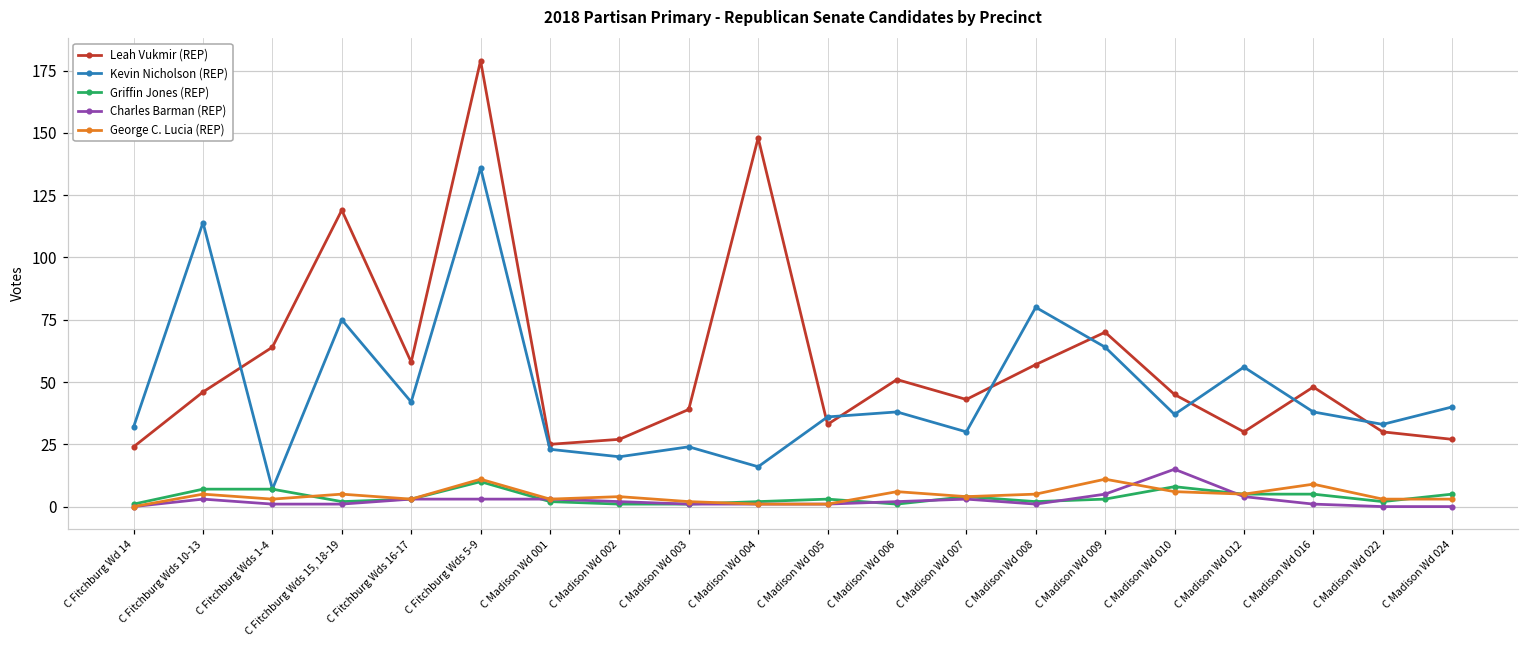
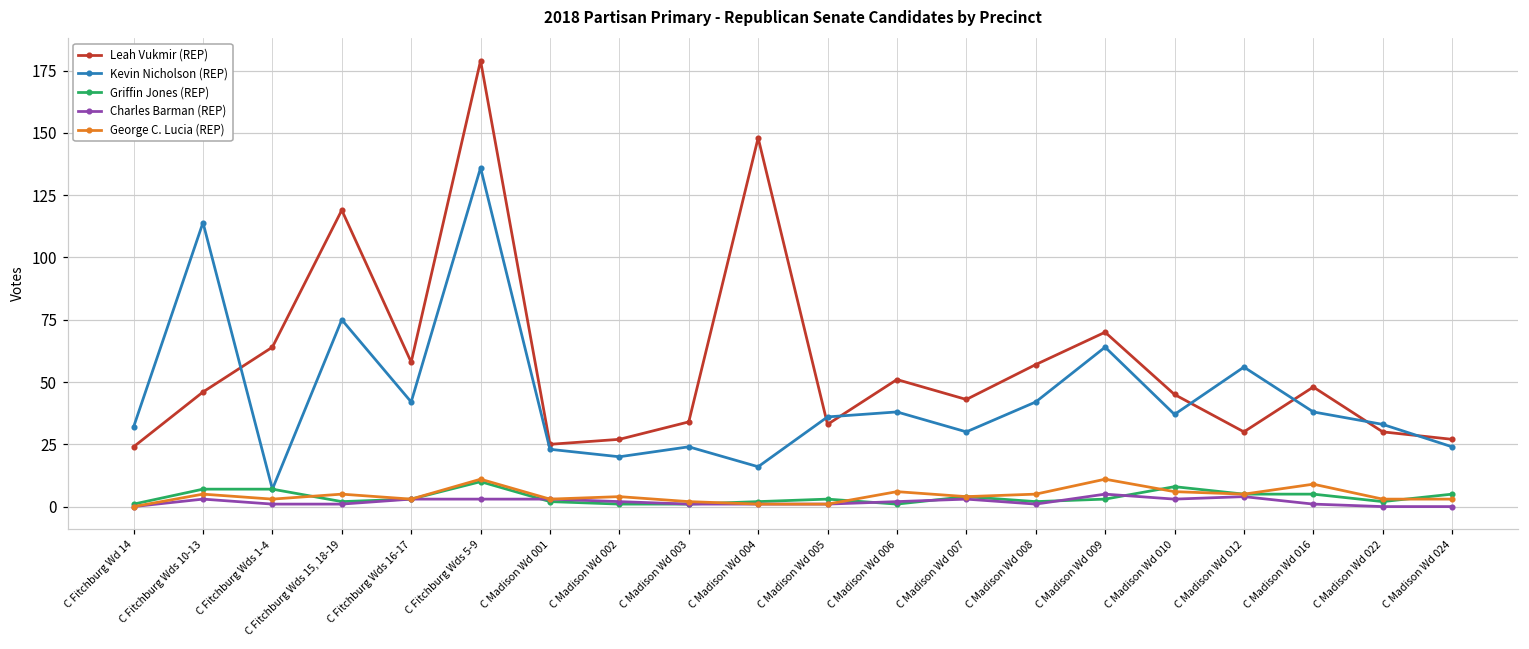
Leah Vukmir (REP), C Madison Wd 003: 39 -> 34
Kevin Nicholson (REP), C Madison Wd 008: 80 -> 42
Charles Barman (REP), C Madison Wd 010: 15 -> 3
Kevin Nicholson (REP), C Madison Wd 024: 40 -> 24
